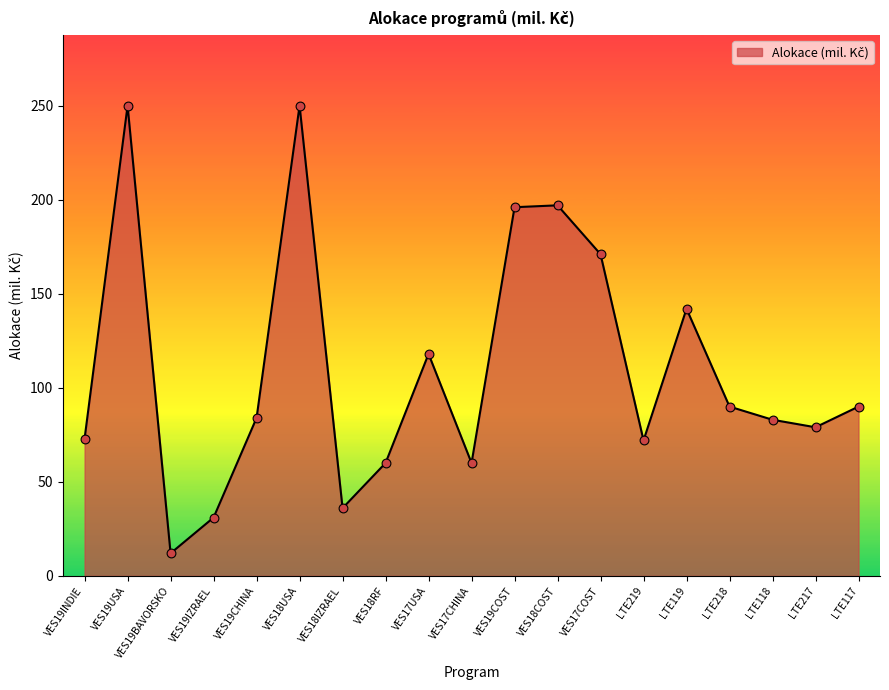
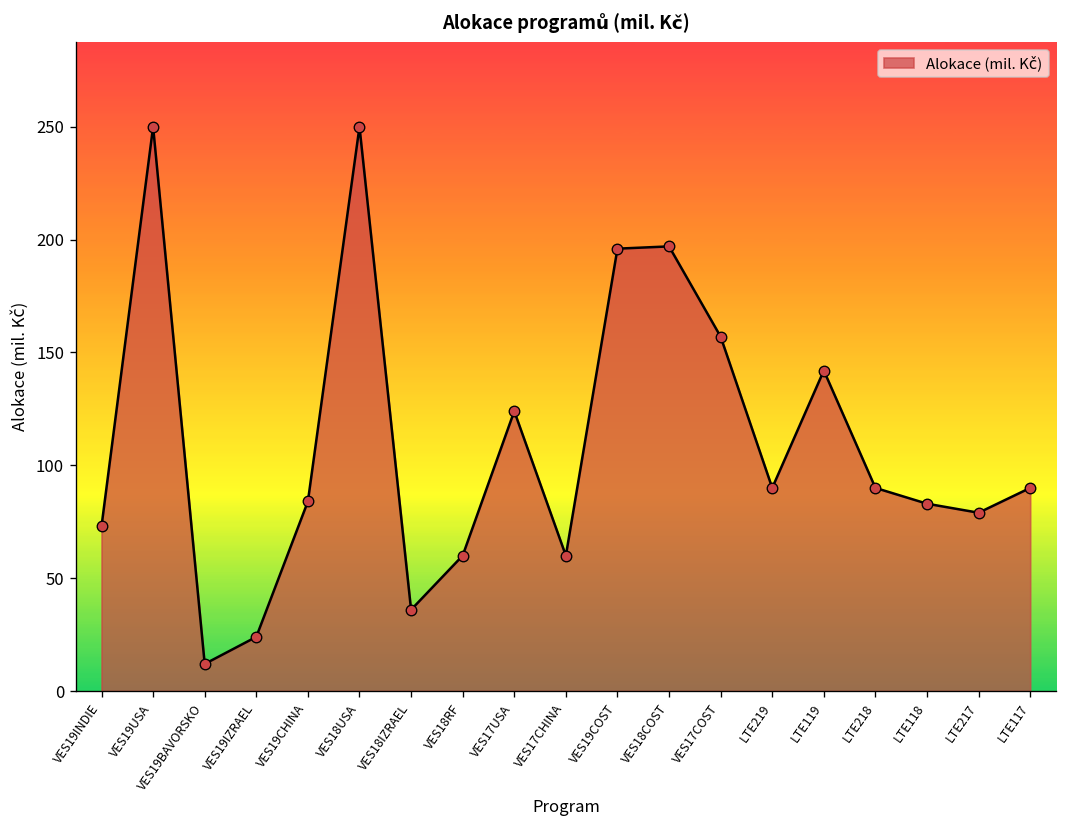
VES19IZRAEL: 31 -> 24
VES17USA: 118 -> 124
VES17COST: 171 -> 157
LTE219: 72 -> 90
